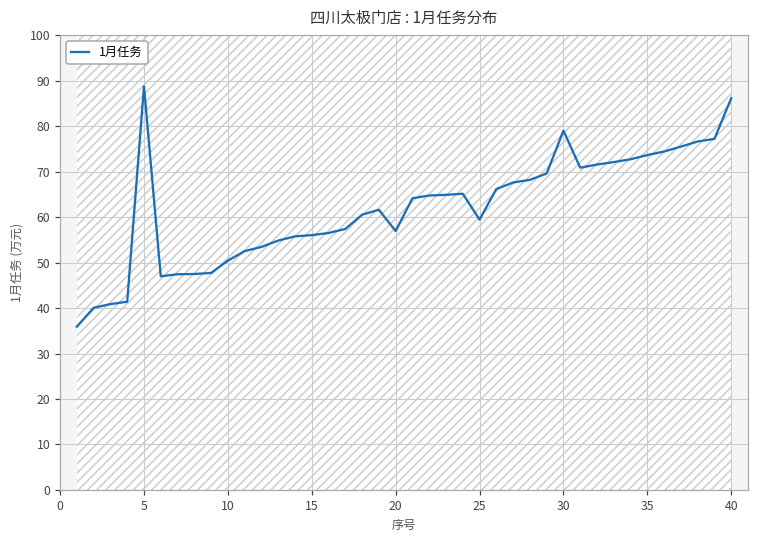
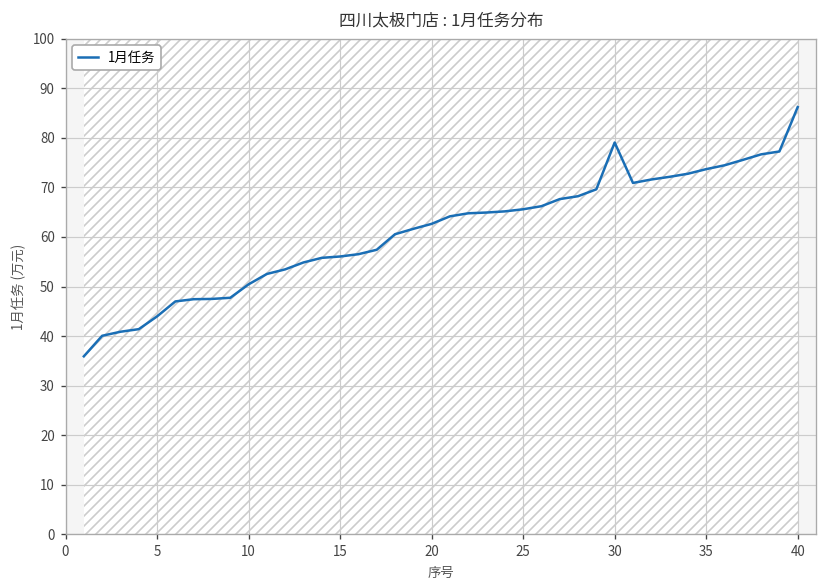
1月任务, 5: 89 -> 44
1月任务, 20: 57 -> 63
1月任务, 25: 59 -> 66
